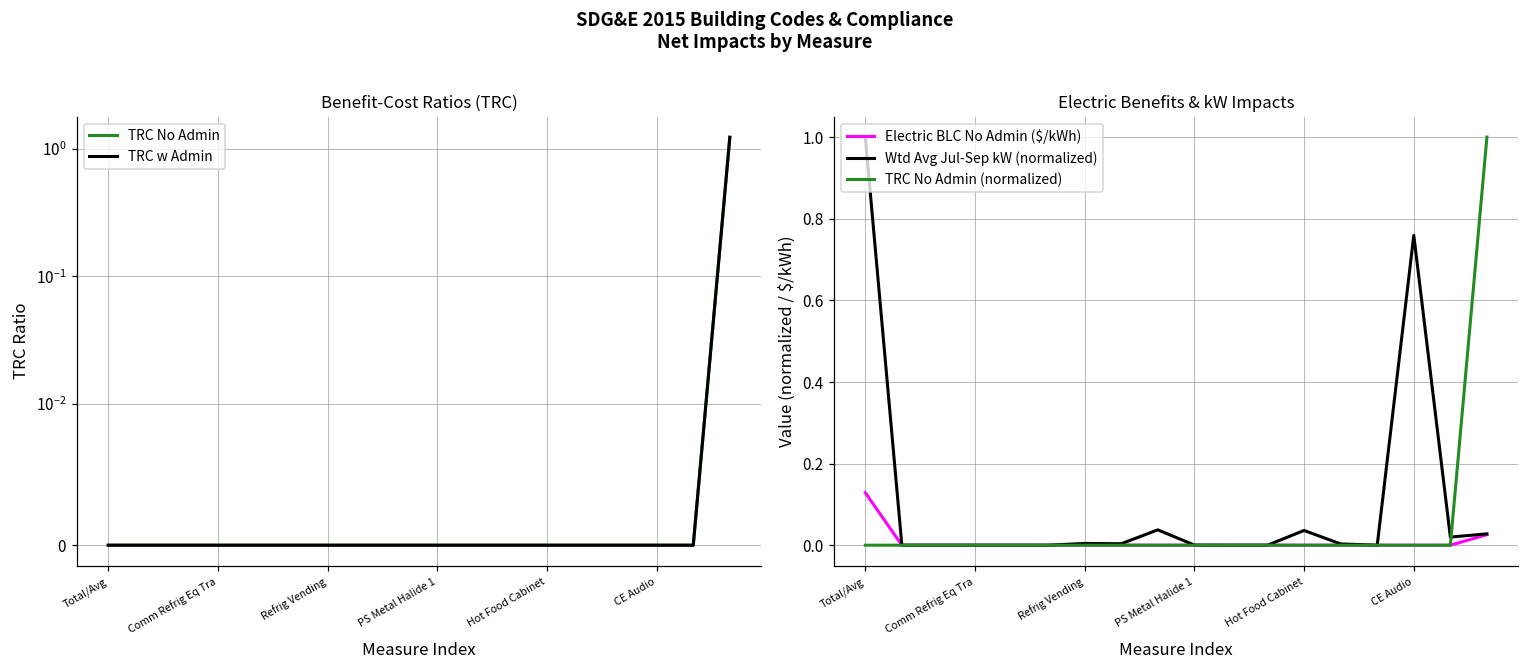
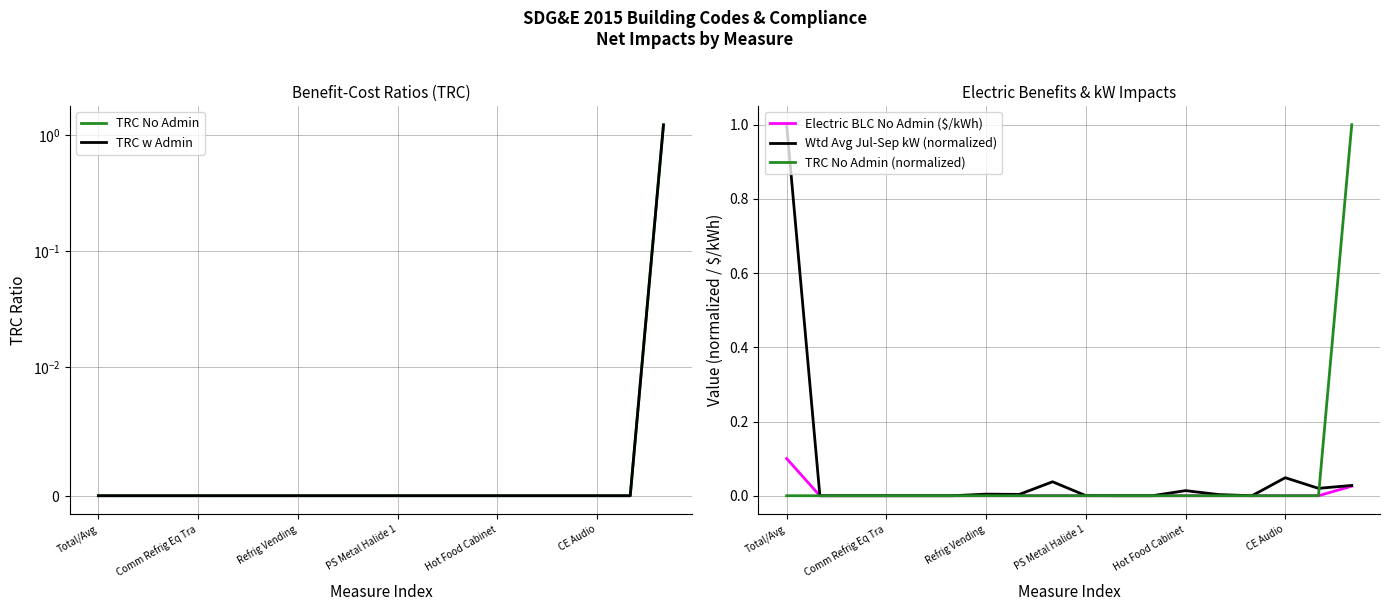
Electric Benefits & kW Impacts, Electric BLC No Admin ($/kWh), Total/Avg: 0.13 -> 0.10
Electric Benefits & kW Impacts, Wtd Avg Jul-Sep kW (normalized), Hot Food Cabinet: 0.04 -> 0.01
Electric Benefits & kW Impacts, Wtd Avg Jul-Sep kW (normalized), CE Audio: 0.76 -> 0.05
